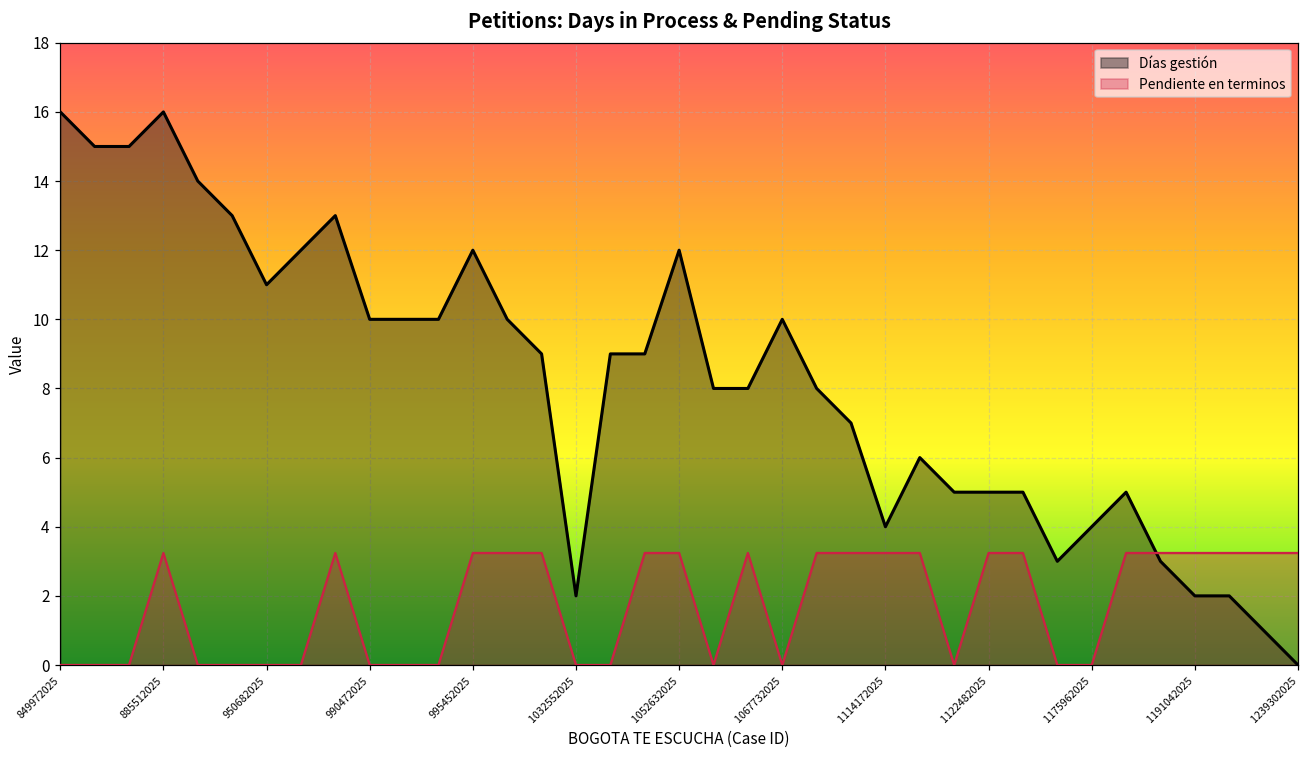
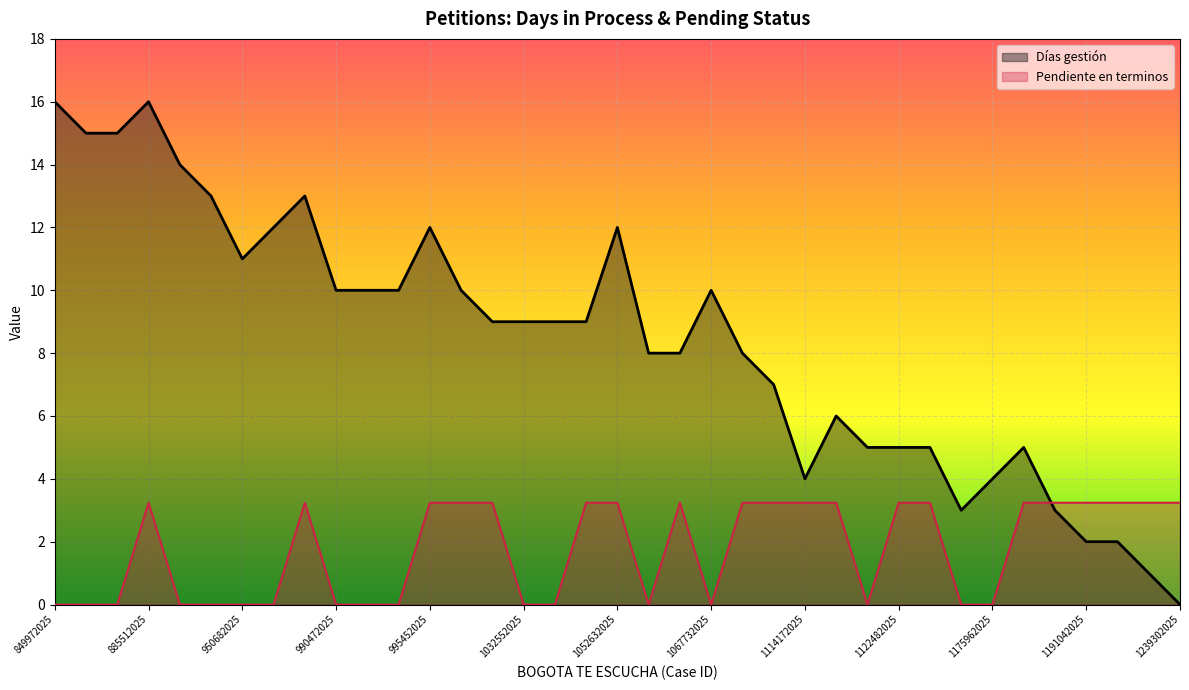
Días gestión, 1032552025: 2 -> 9
